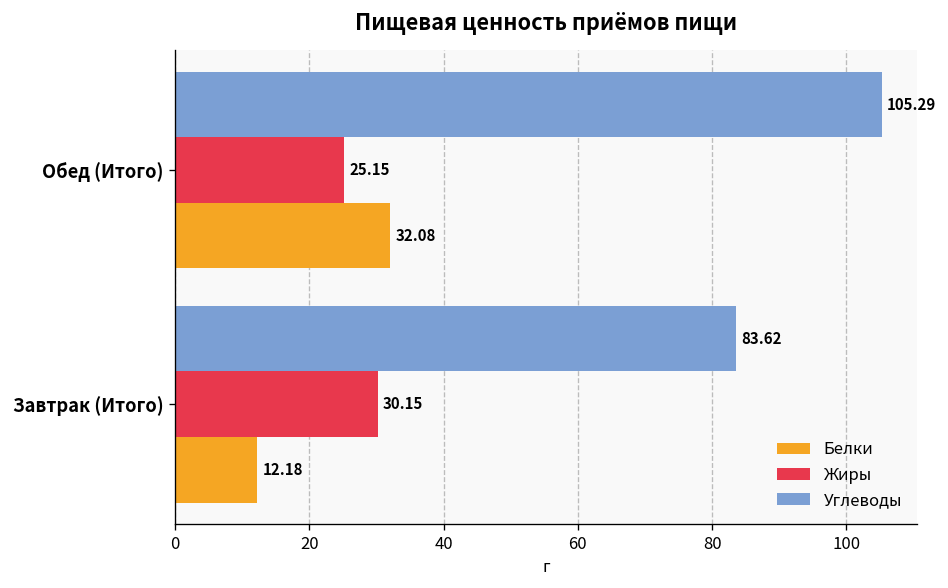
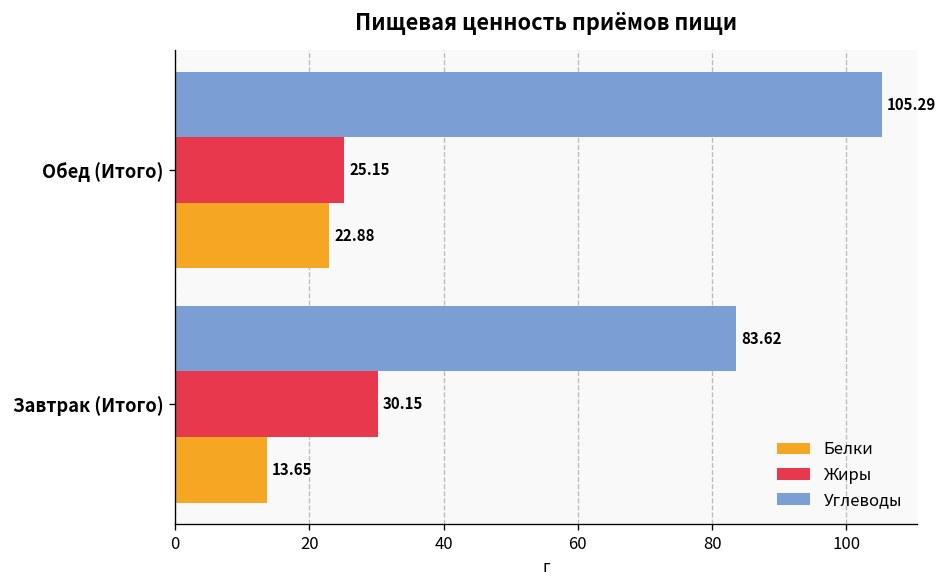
Белки, Обед (Итого): 32.08 -> 22.88
Белки, Завтрак (Итого): 12.18 -> 13.65
